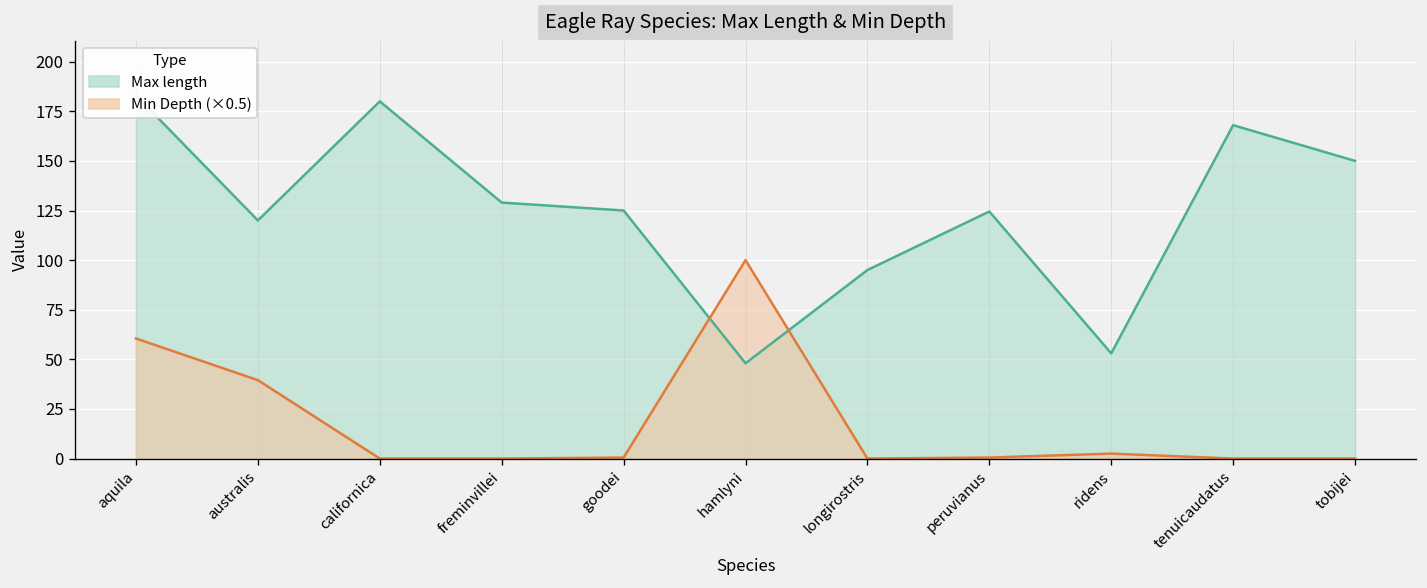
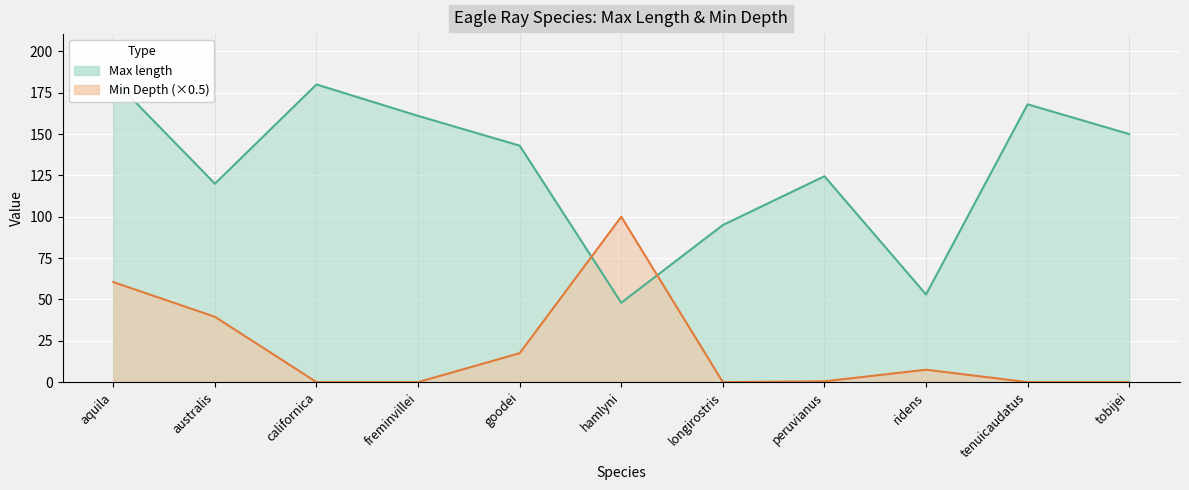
Max length, freminvillei: 129 -> 161
Max length, goodei: 125 -> 143
Min Depth (×0.5), goodei: 1 -> 18
Min Depth (×0.5), ridens: 3 -> 8
